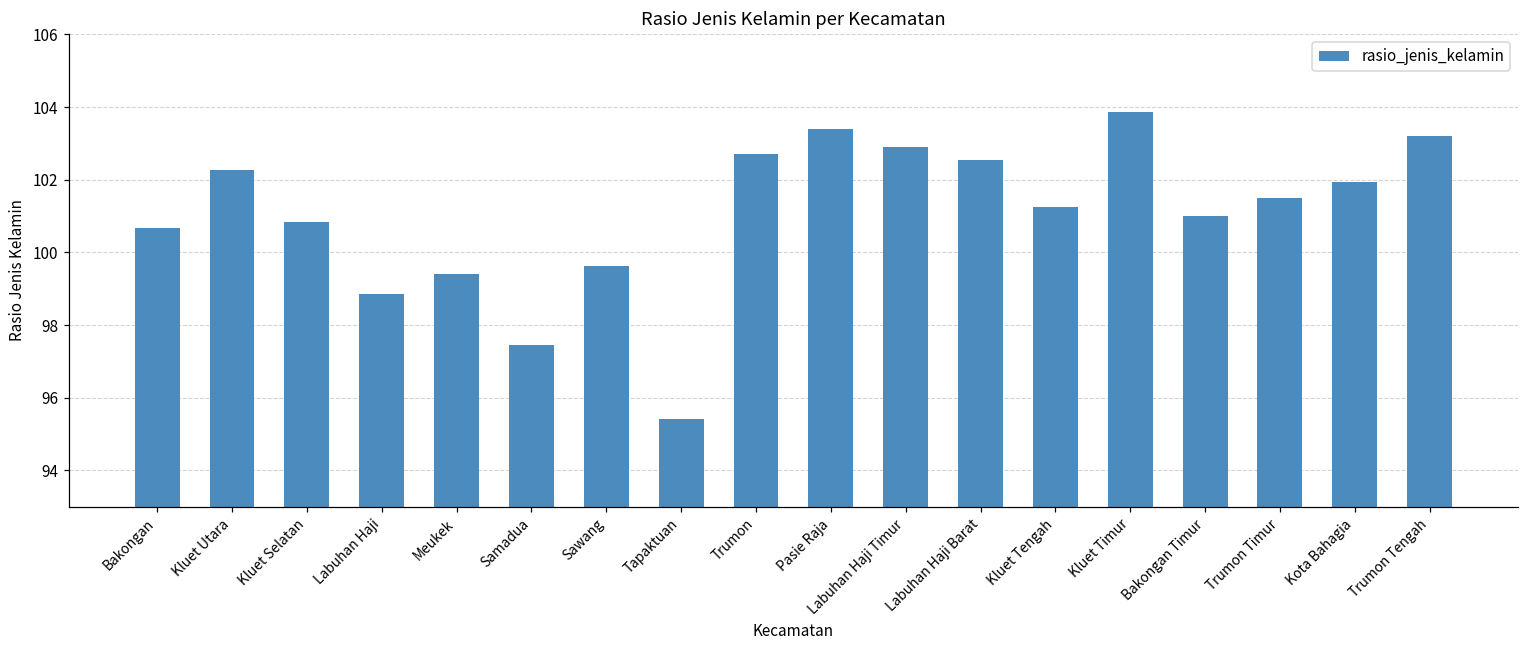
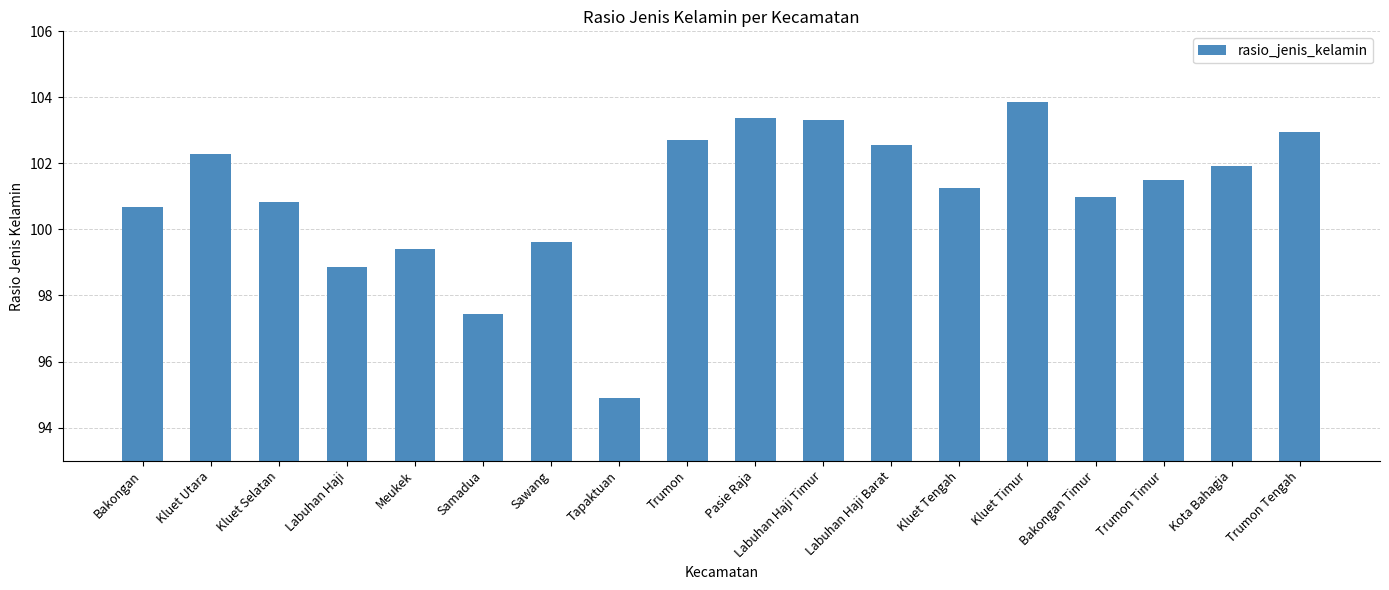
Tapaktuan: 95.4 -> 94.9
Labuhan Haji Timur: 102.9 -> 103.3
Trumon Tengah: 103.2 -> 103.0
